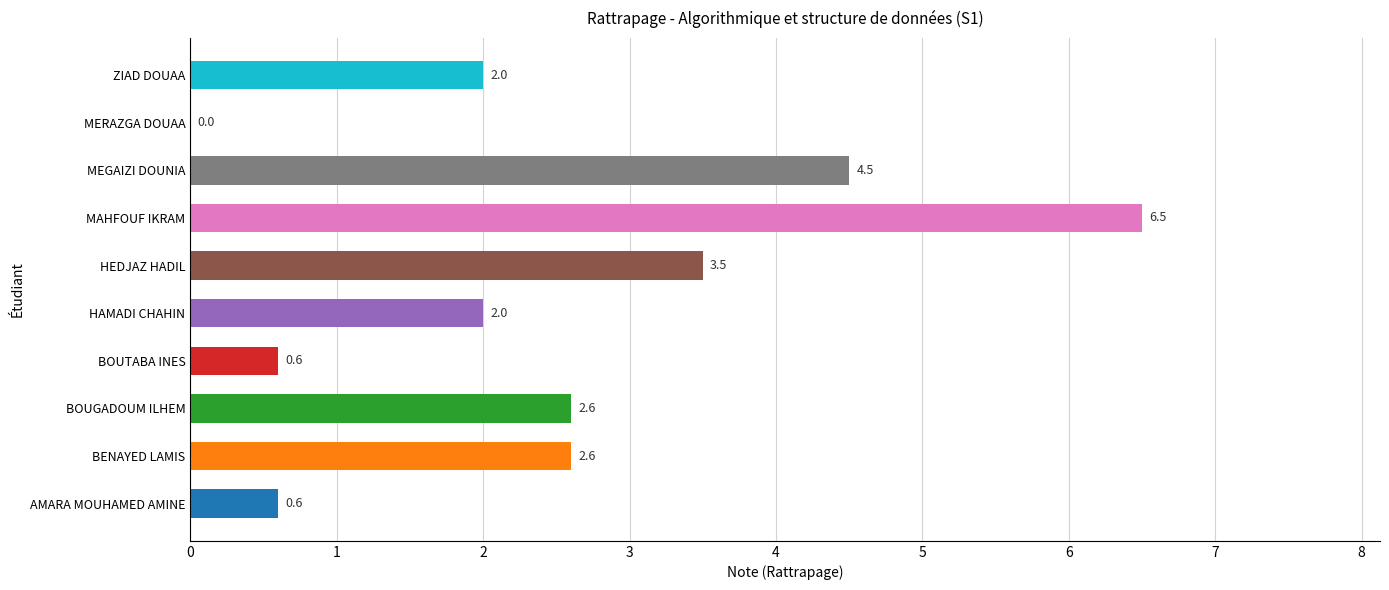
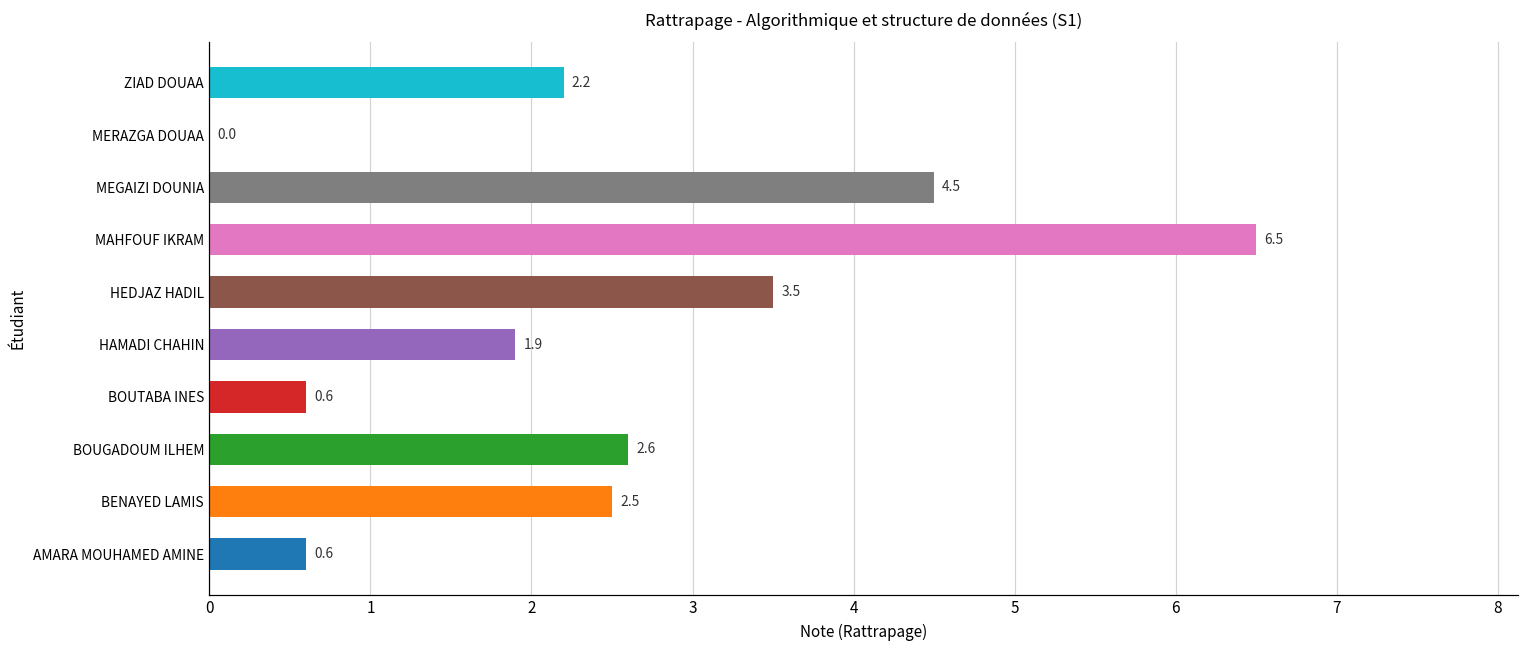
ZIAD DOUAA: 2.0 -> 2.2
HAMADI CHAHIN: 2.0 -> 1.9
BENAYED LAMIS: 2.6 -> 2.5
